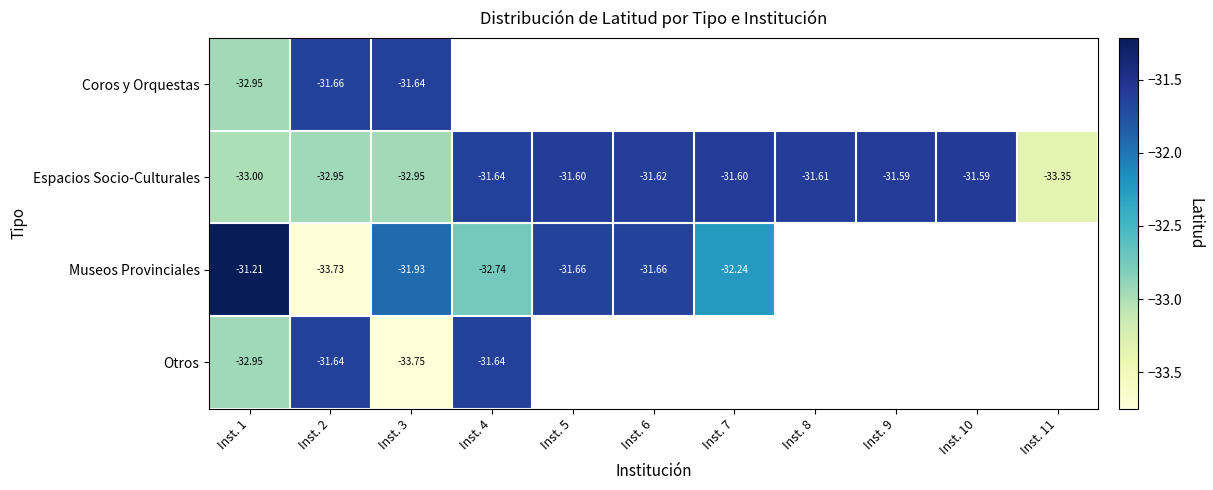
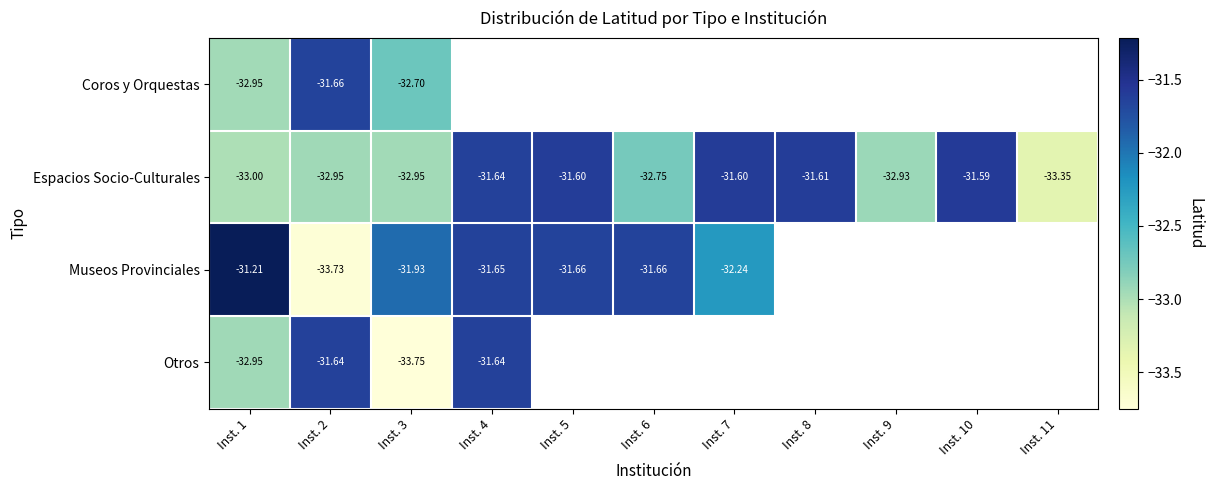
Coros y Orquestas, Inst. 3: -31.64 -> -32.70
Espacios Socio-Culturales, Inst. 6: -31.62 -> -32.75
Espacios Socio-Culturales, Inst. 9: -31.59 -> -32.93
Museos Provinciales, Inst. 4: -32.74 -> -31.65
